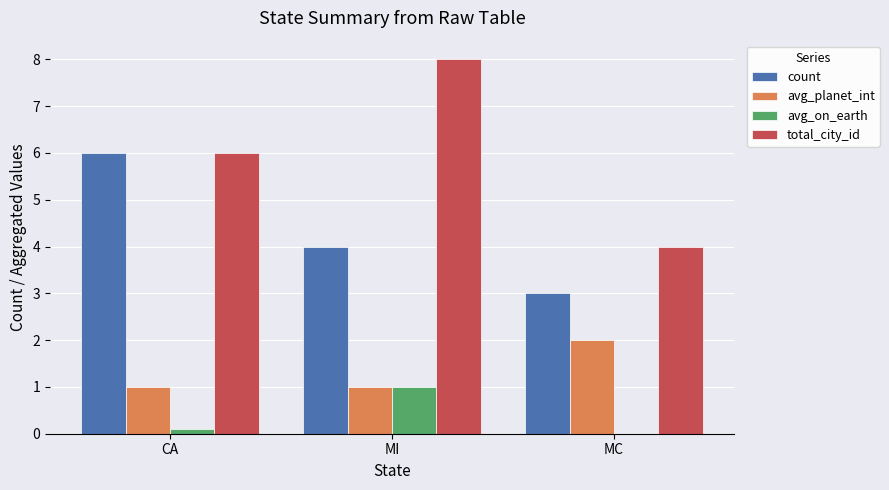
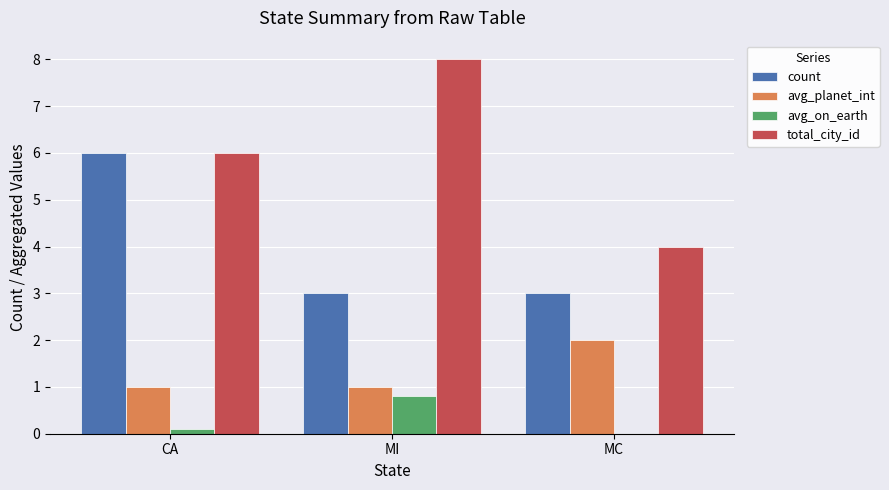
count, MI: 4 -> 3
avg_on_earth, MI: 1.0 -> 0.8
